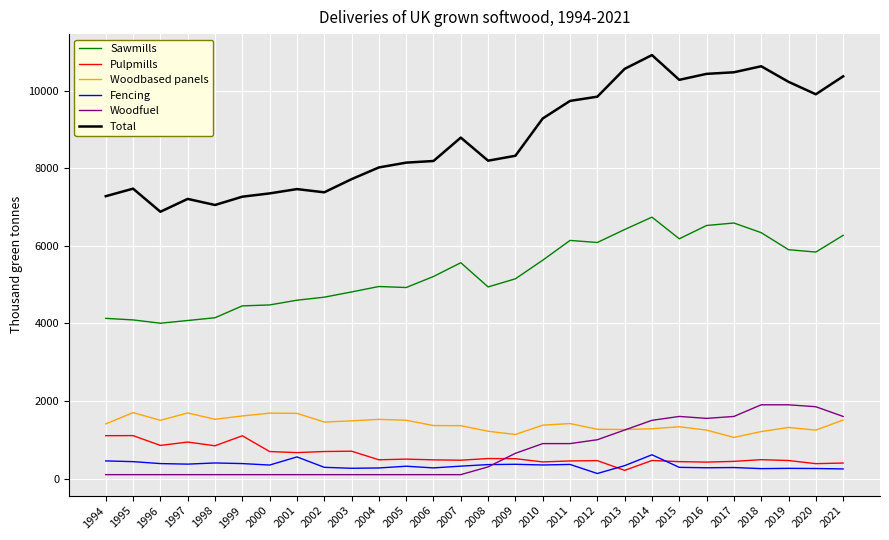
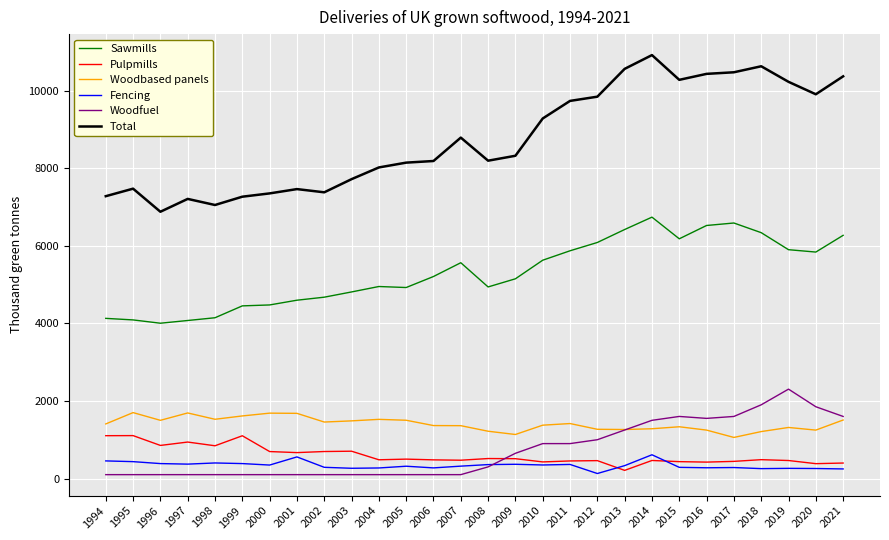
Sawmills, 2011: 6100 -> 5900
Woodfuel, 2019: 1900 -> 2300
